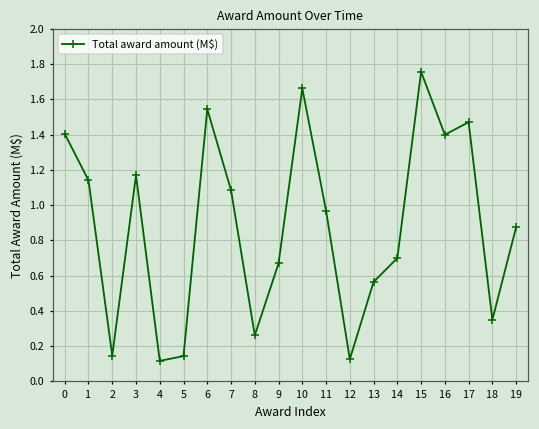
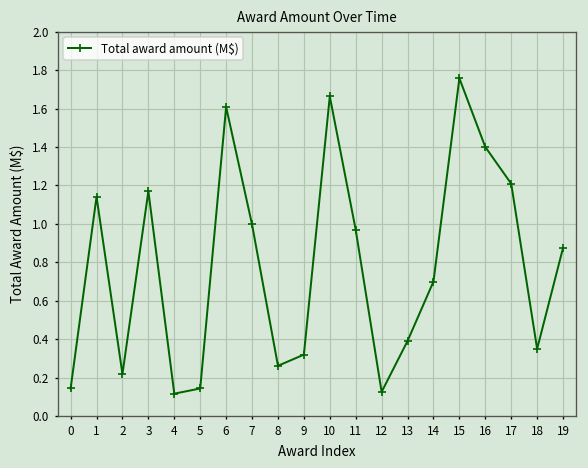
0: 1.41 -> 0.14
2: 0.15 -> 0.22
6: 1.55 -> 1.61
7: 1.09 -> 1.00
9: 0.67 -> 0.32
13: 0.57 -> 0.39
17: 1.47 -> 1.21
